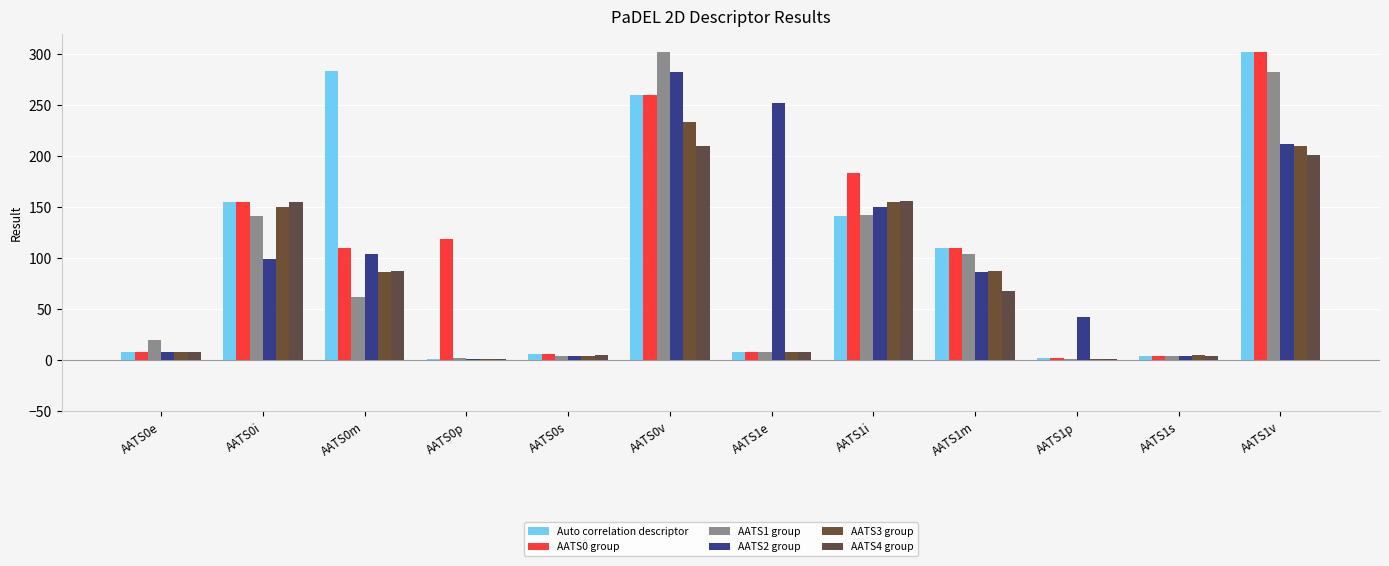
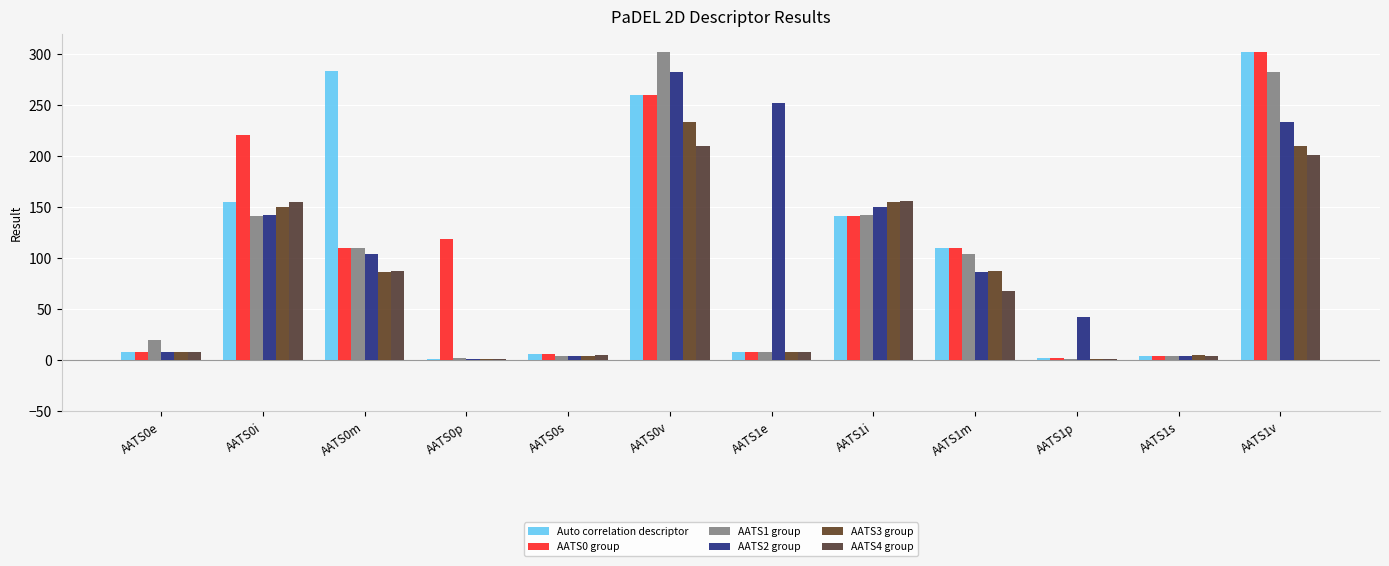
AATS0 group, AATS0i: 155 -> 221
AATS2 group, AATS0i: 99 -> 142
AATS1 group, AATS0m: 62 -> 110
AATS0 group, AATS1i: 183 -> 142
AATS2 group, AATS1v: 212 -> 233
